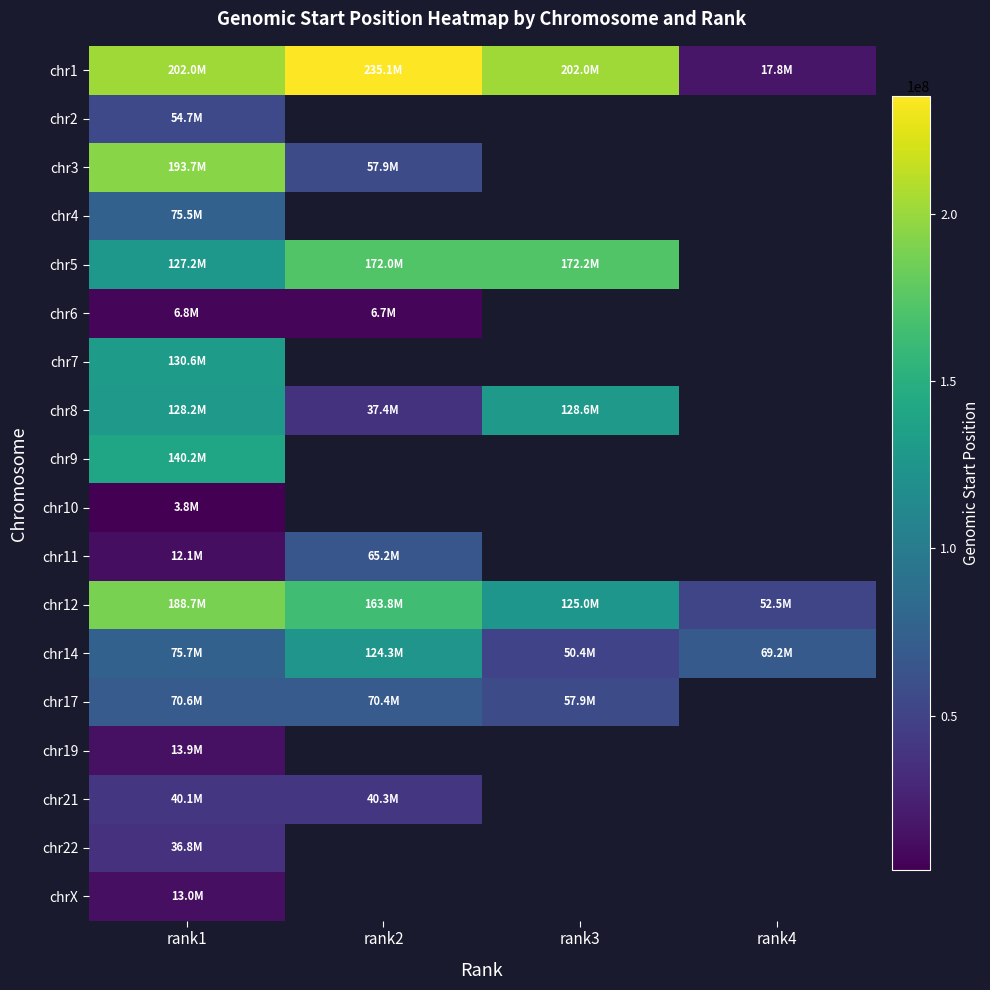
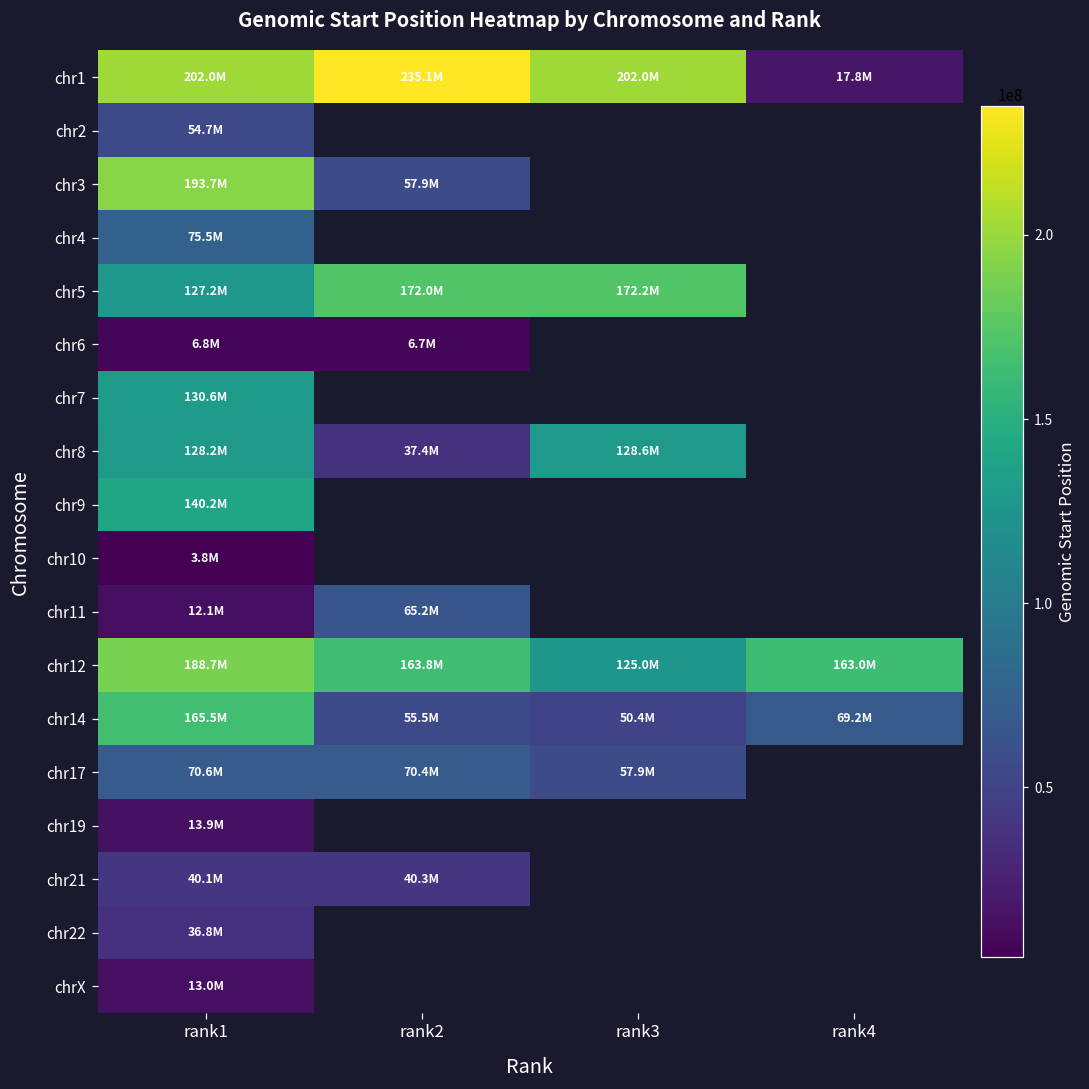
chr12, rank4: 52.5M -> 163.0M
chr14, rank1: 75.7M -> 165.5M
chr14, rank2: 124.3M -> 55.5M
